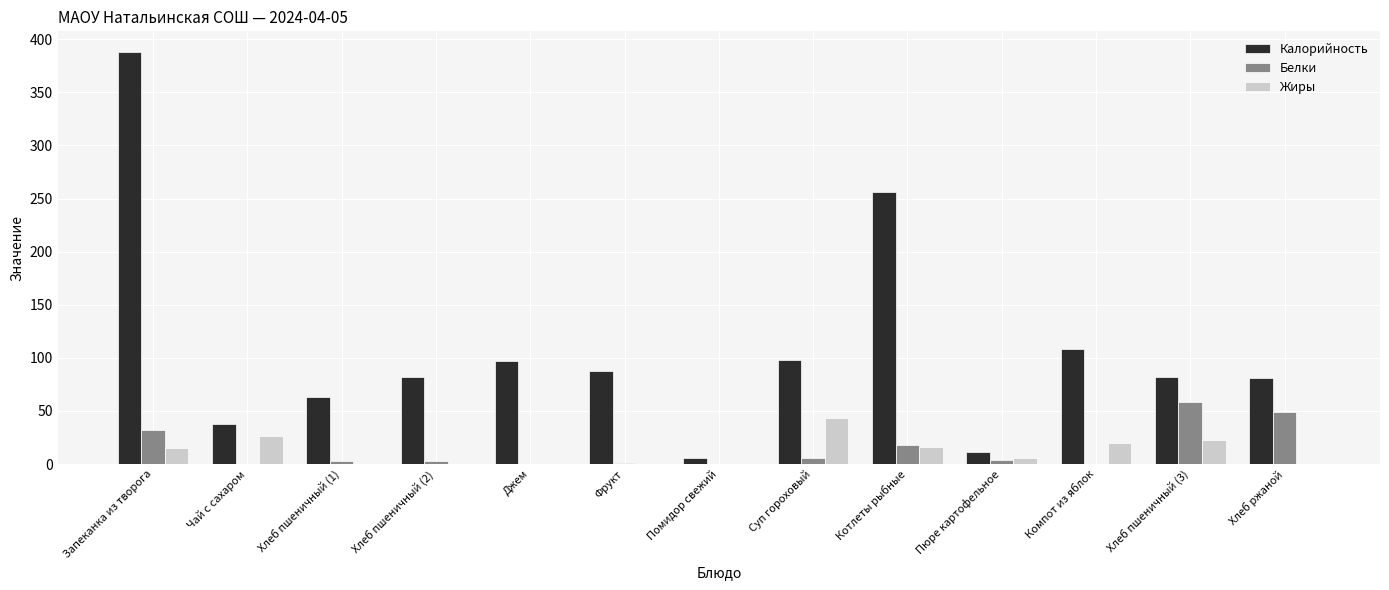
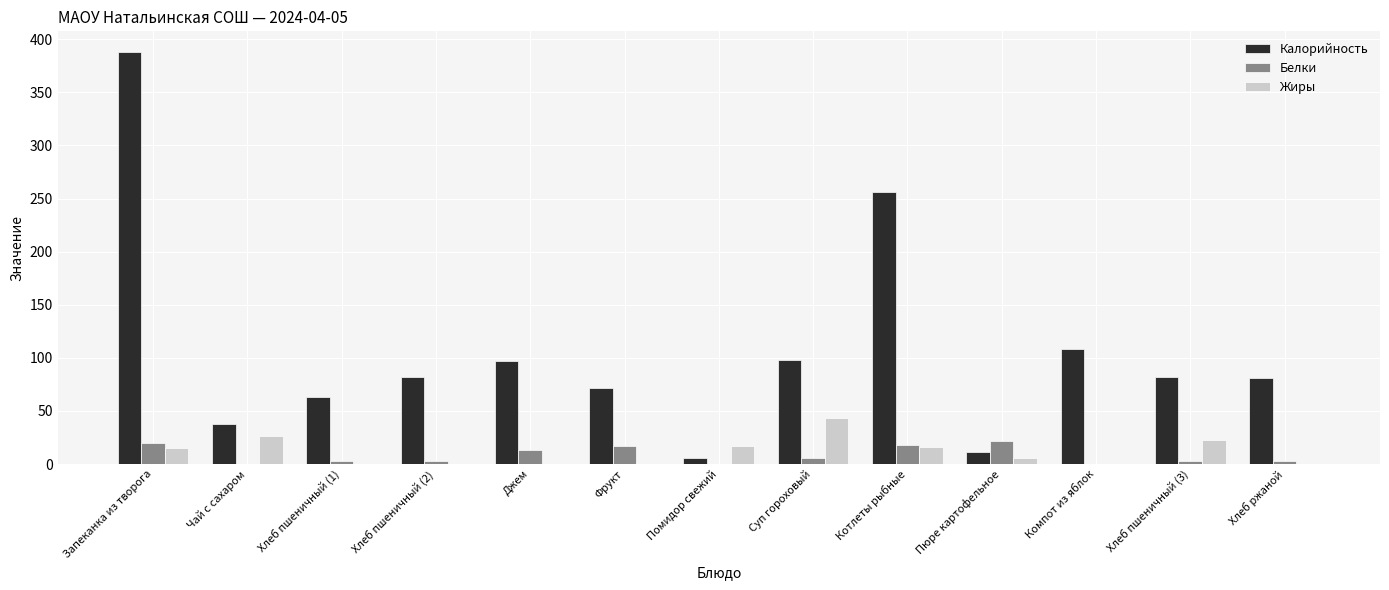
Белки, Запеканка из творога: 32 -> 20
Белки, Джем: 0 -> 13
Калорийность, Фрукт: 88 -> 72
Белки, Фрукт: 1 -> 17
Жиры, Помидор свежий: 0 -> 17
Белки, Пюре картофельное: 4 -> 22
Жиры, Компот из яблок: 20 -> 0
Белки, Хлеб пшеничный (3): 58 -> 3
Белки, Хлеб ржаной: 49 -> 3
